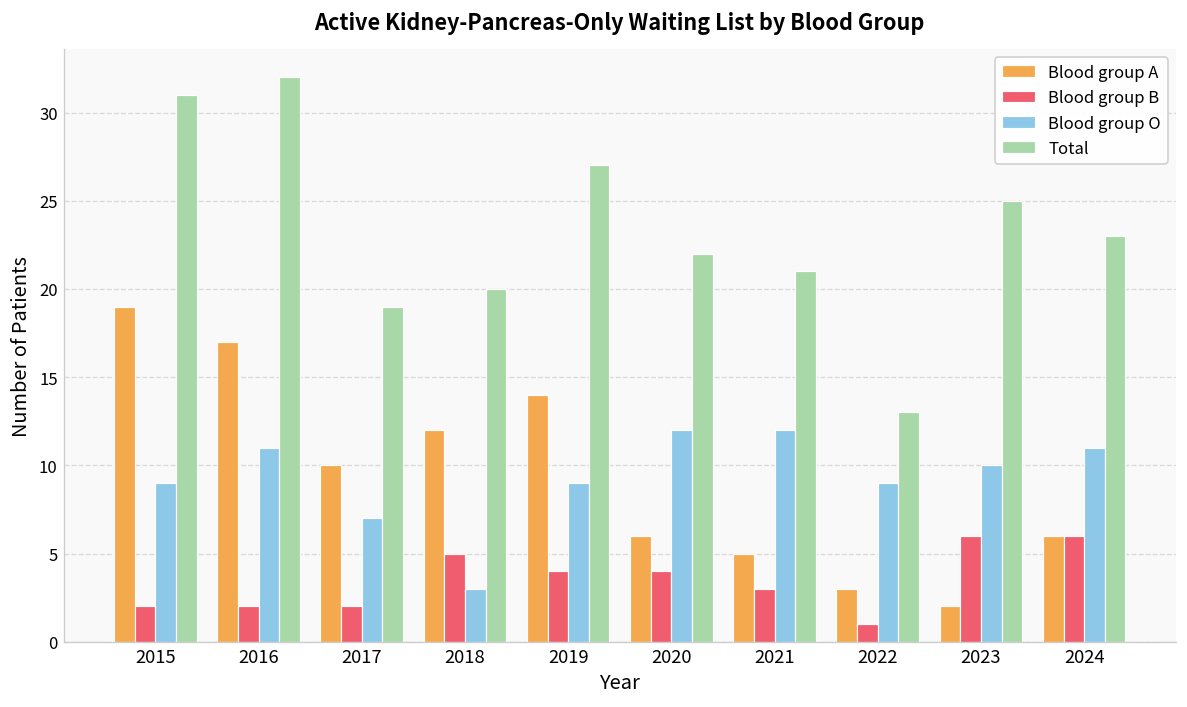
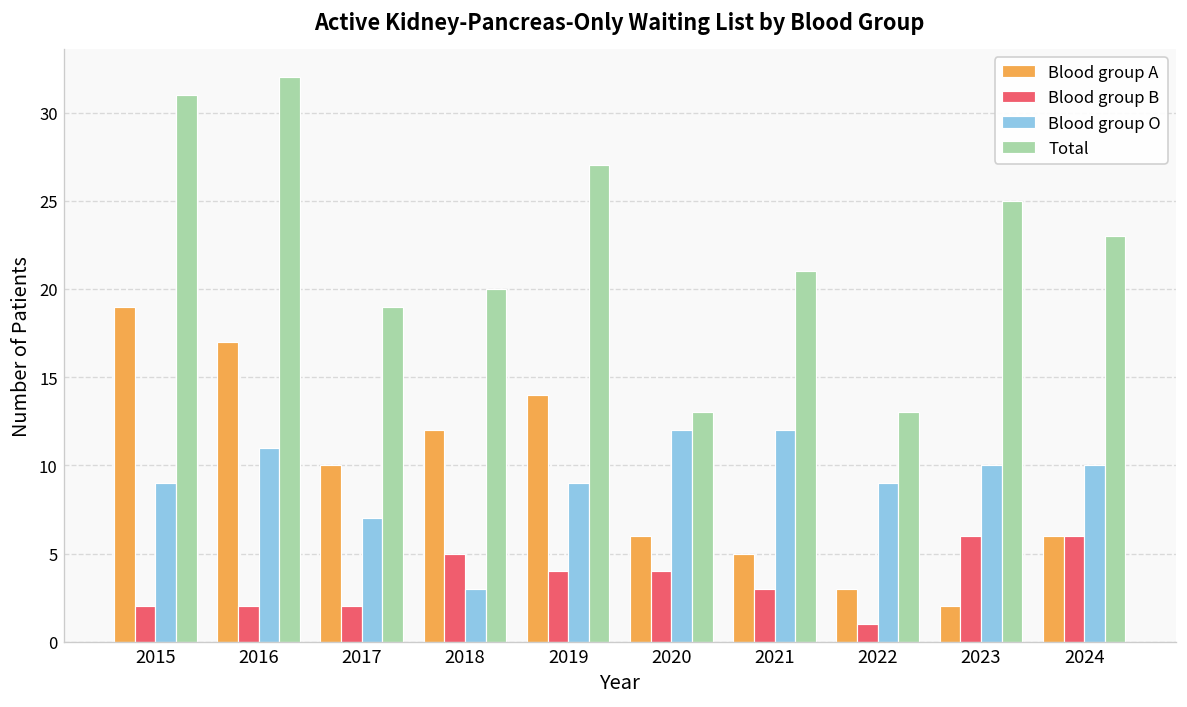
Total, 2020: 22 -> 13
Blood group O, 2024: 11 -> 10
